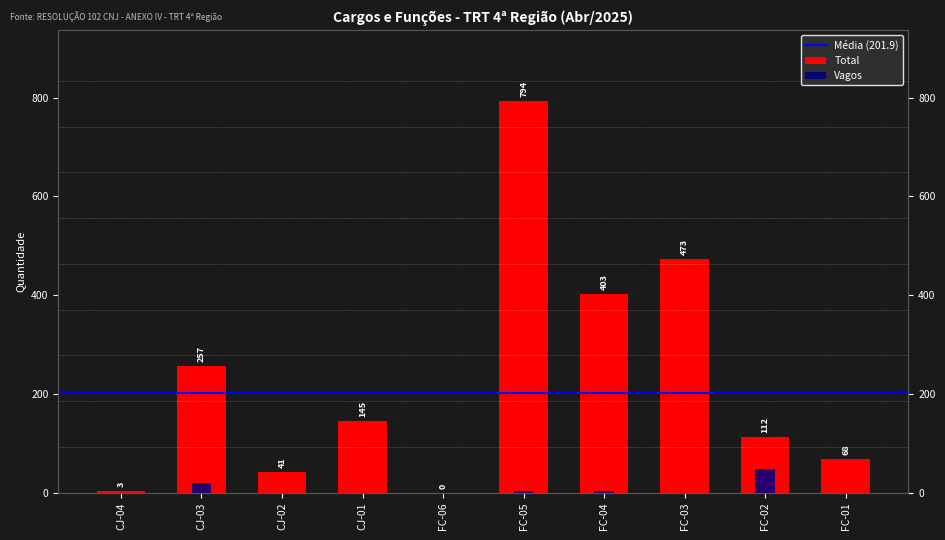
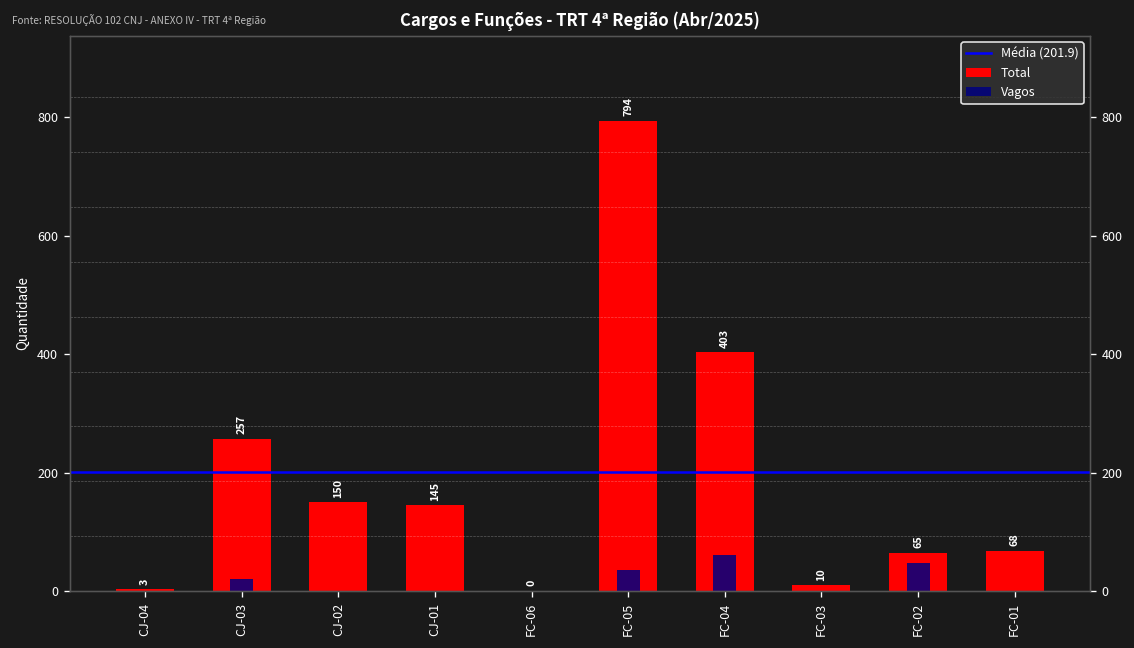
Total, CJ-02: 41 -> 150
Vagos, FC-05: 0 -> 40
Vagos, FC-04: 0 -> 60
Total, FC-03: 473 -> 10
Total, FC-02: 112 -> 65
